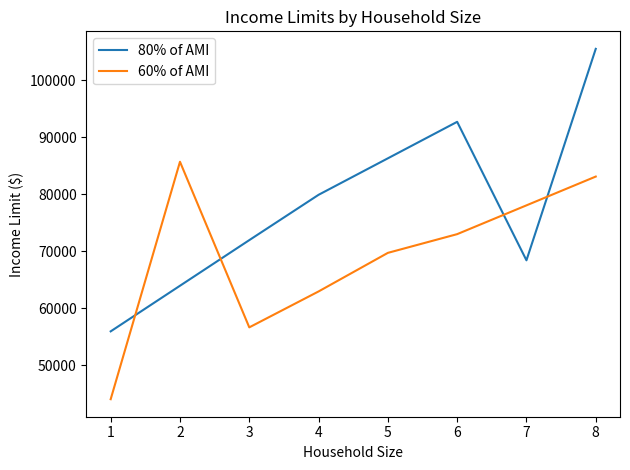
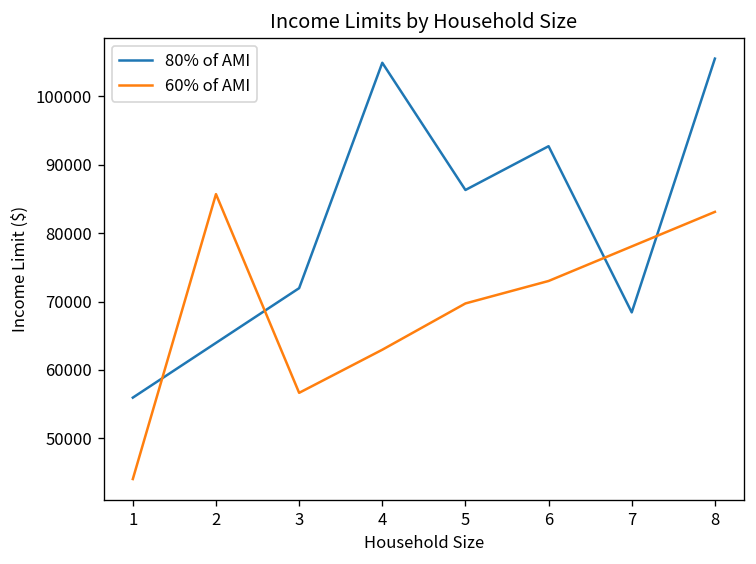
80% of AMI, 4: 80000 -> 105000
